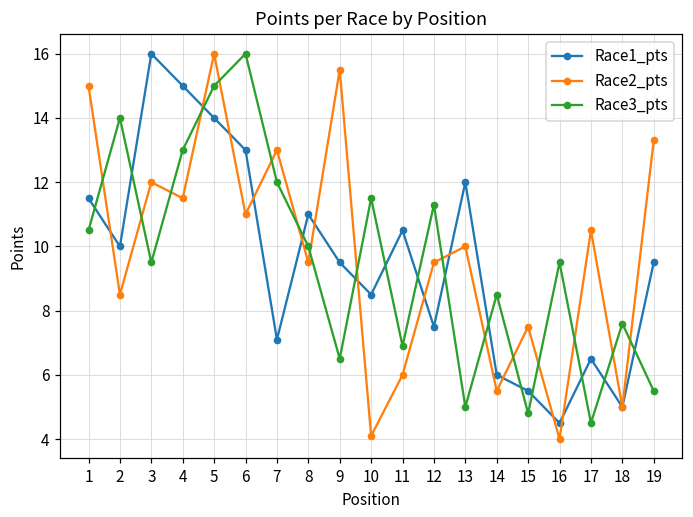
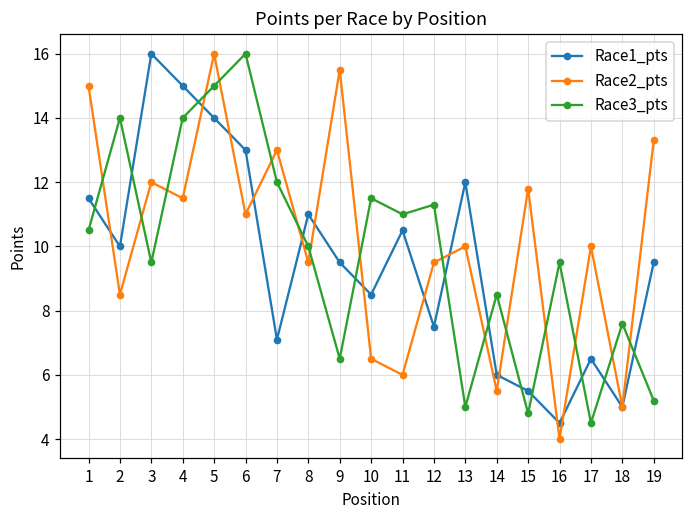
Race3_pts, 4: 13 -> 14
Race2_pts, 10: 4.1 -> 6.5
Race3_pts, 11: 6.9 -> 11.0
Race2_pts, 15: 7.5 -> 11.8
Race2_pts, 17: 10.5 -> 10.0
Race3_pts, 19: 5.5 -> 5.2
